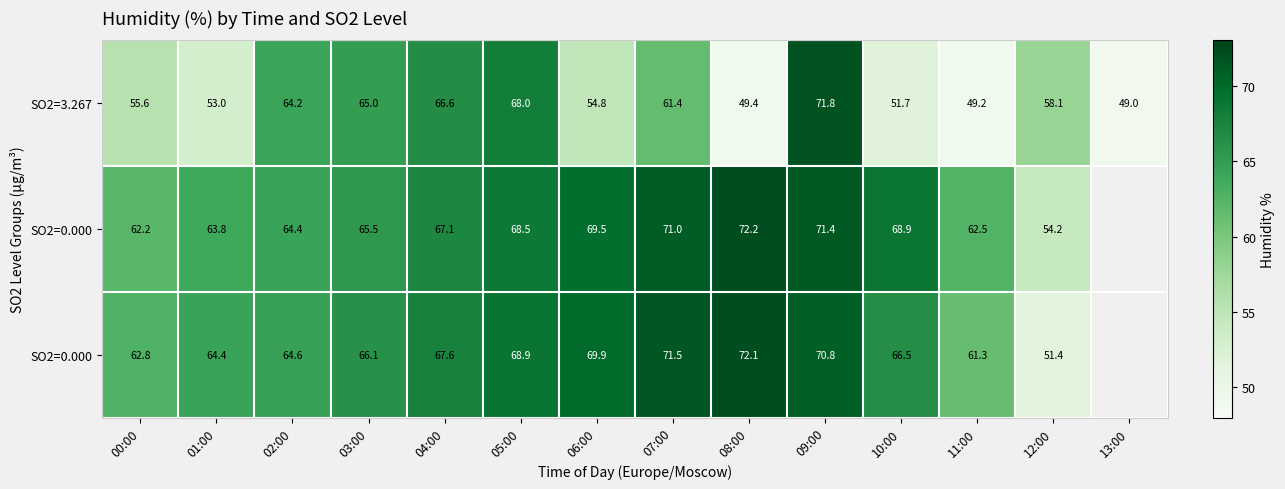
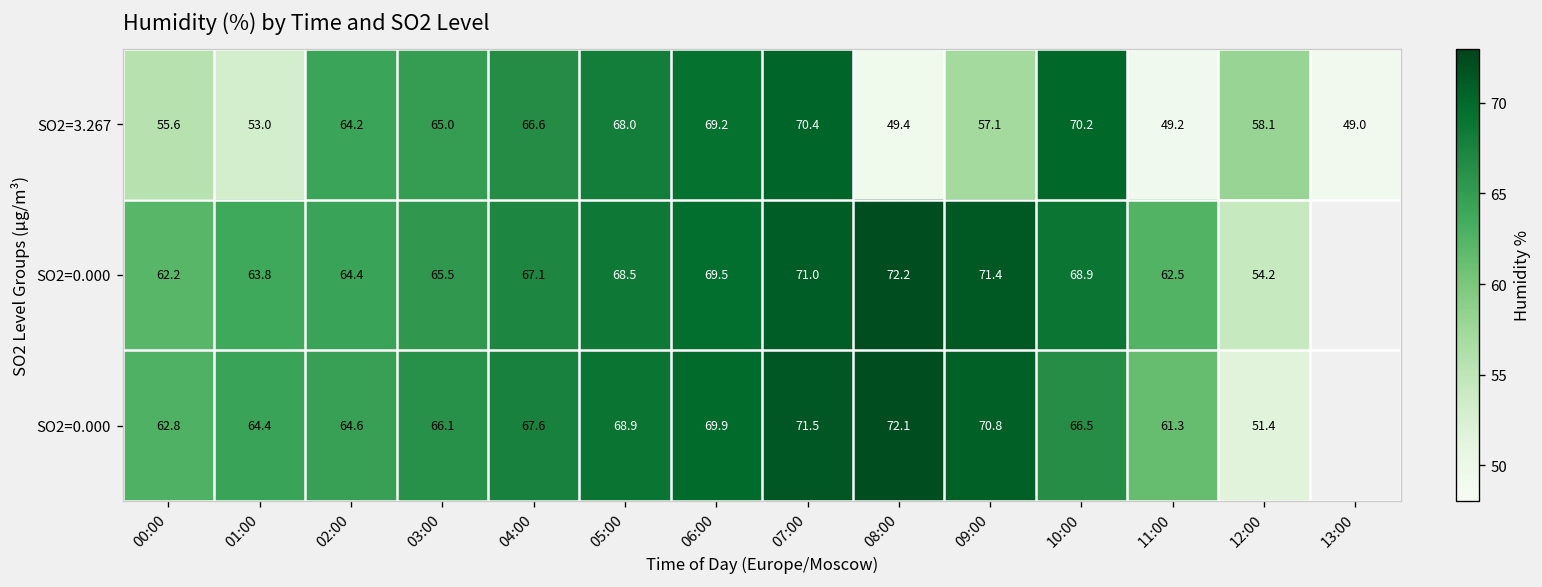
SO2=3.267, 06:00: 54.8 -> 69.2
SO2=3.267, 07:00: 61.4 -> 70.4
SO2=3.267, 09:00: 71.8 -> 57.1
SO2=3.267, 10:00: 51.7 -> 70.2
